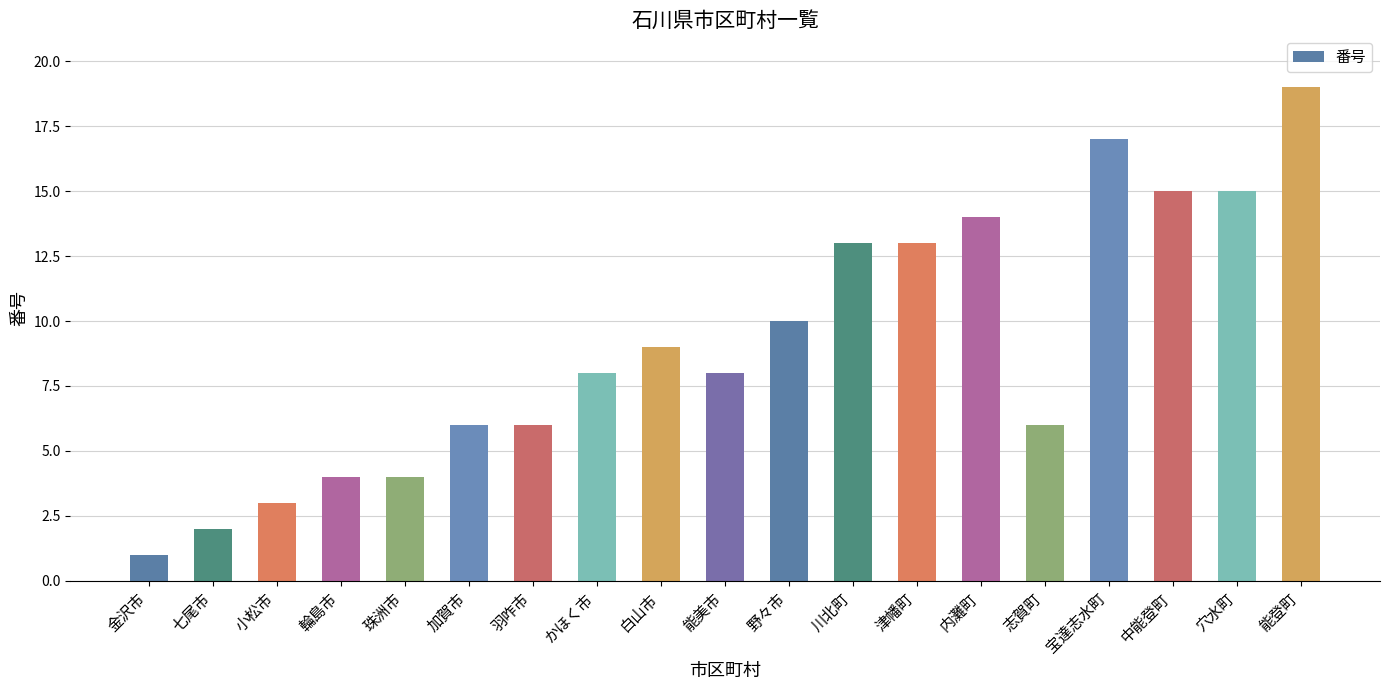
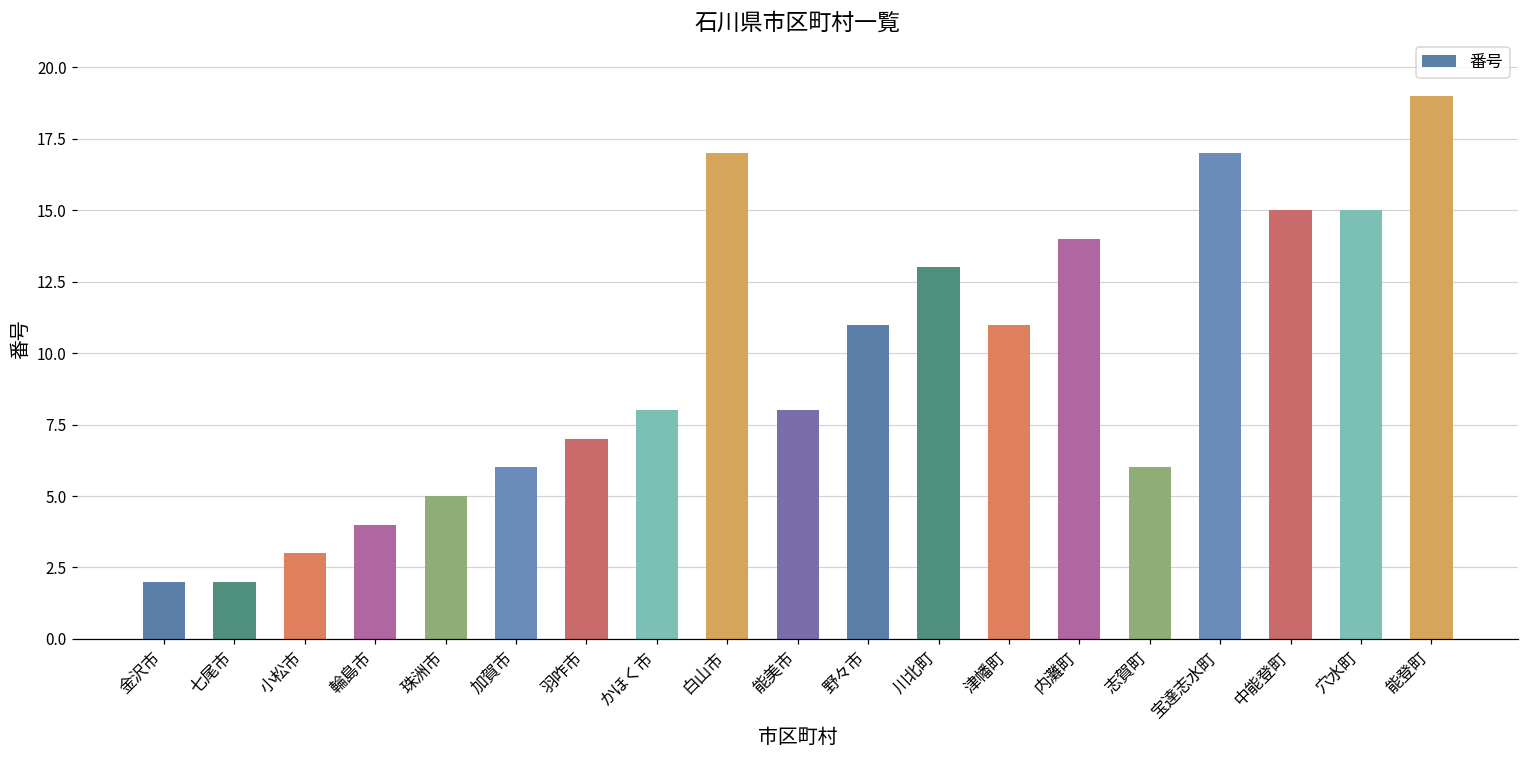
金沢市: 1 -> 2
珠洲市: 4 -> 5
羽咋市: 6 -> 7
白山市: 9 -> 17
野々市: 10 -> 11
津幡町: 13 -> 11
